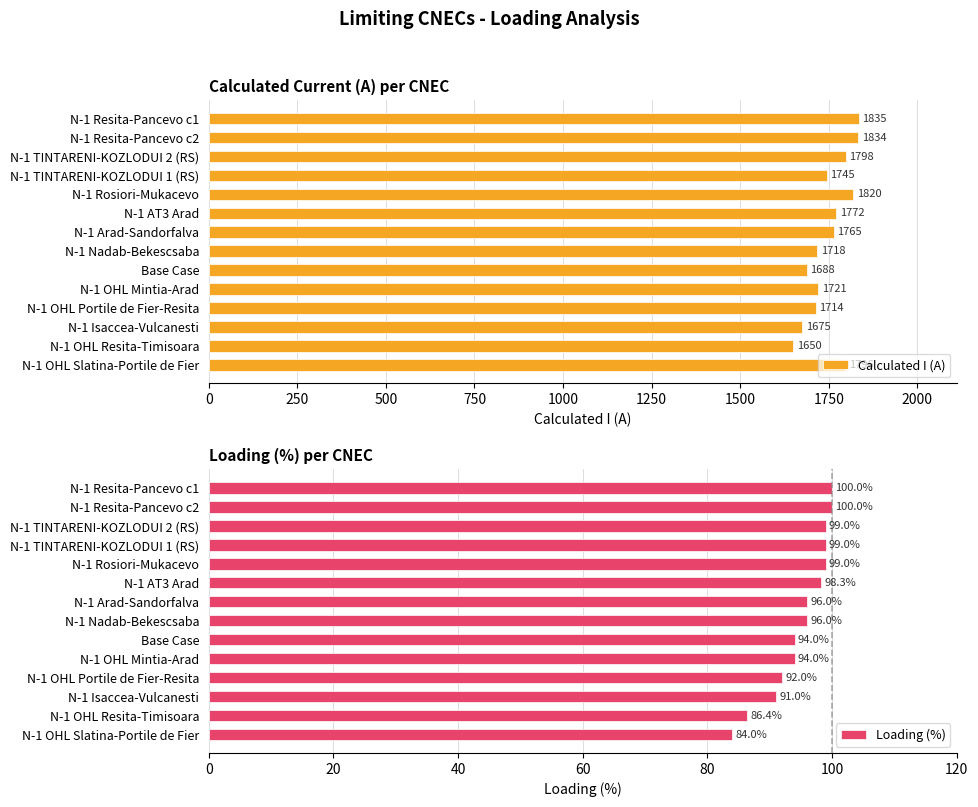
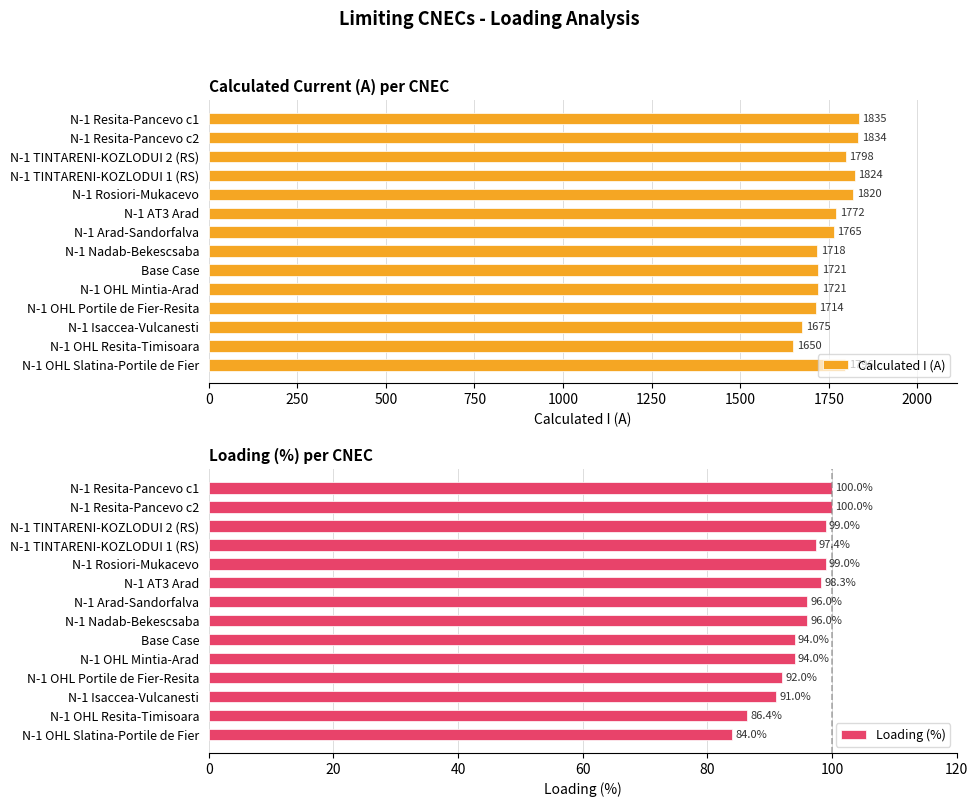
Calculated Current (A) per CNEC, N-1 TINTARENI-KOZLODUI 1 (RS): 1745 -> 1824
Calculated Current (A) per CNEC, Base Case: 1688 -> 1721
Loading (%) per CNEC, N-1 TINTARENI-KOZLODUI 1 (RS): 99.0% -> 97.4%
